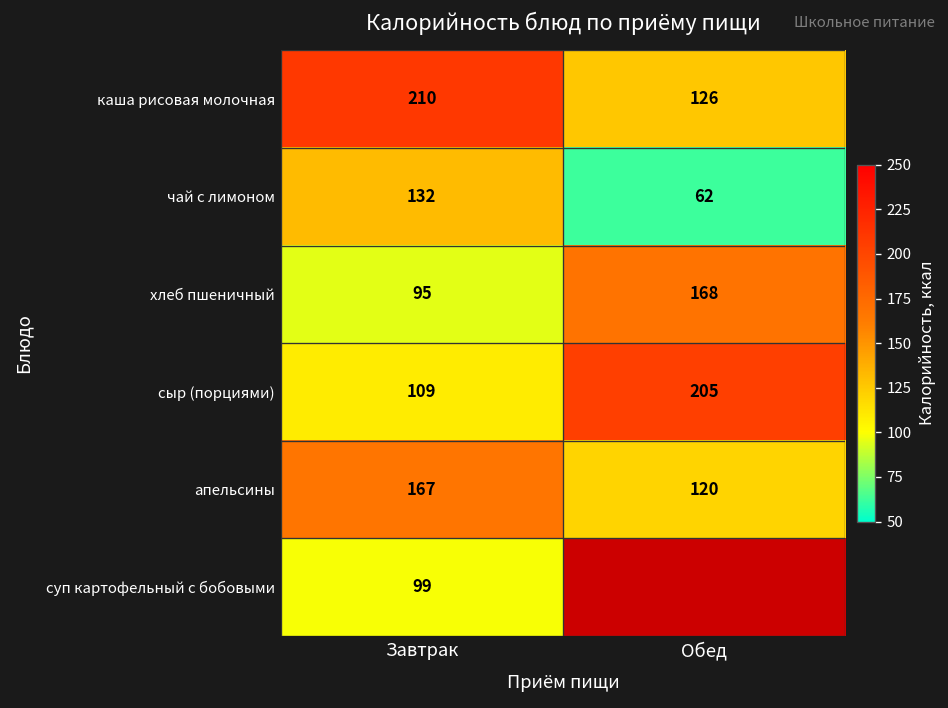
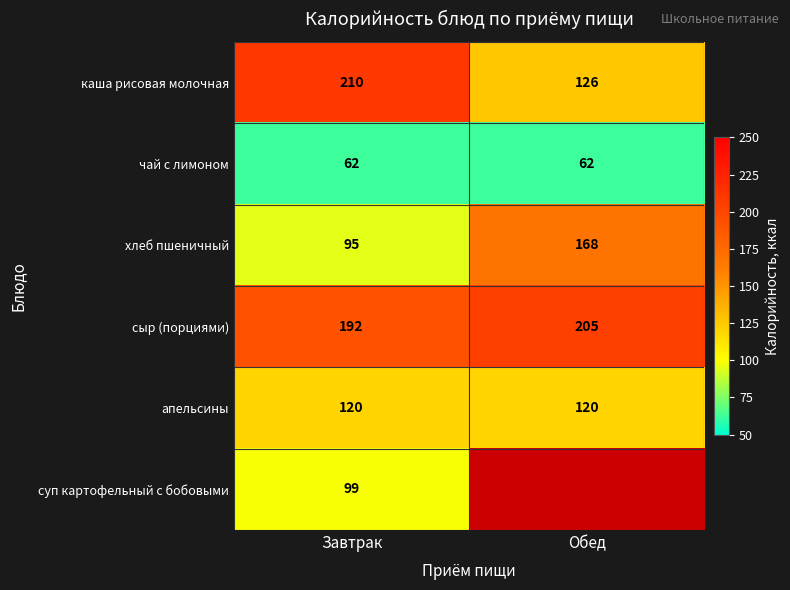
чай с лимоном, Завтрак: 132 -> 62
сыр (порциями), Завтрак: 109 -> 192
апельсины, Завтрак: 167 -> 120
